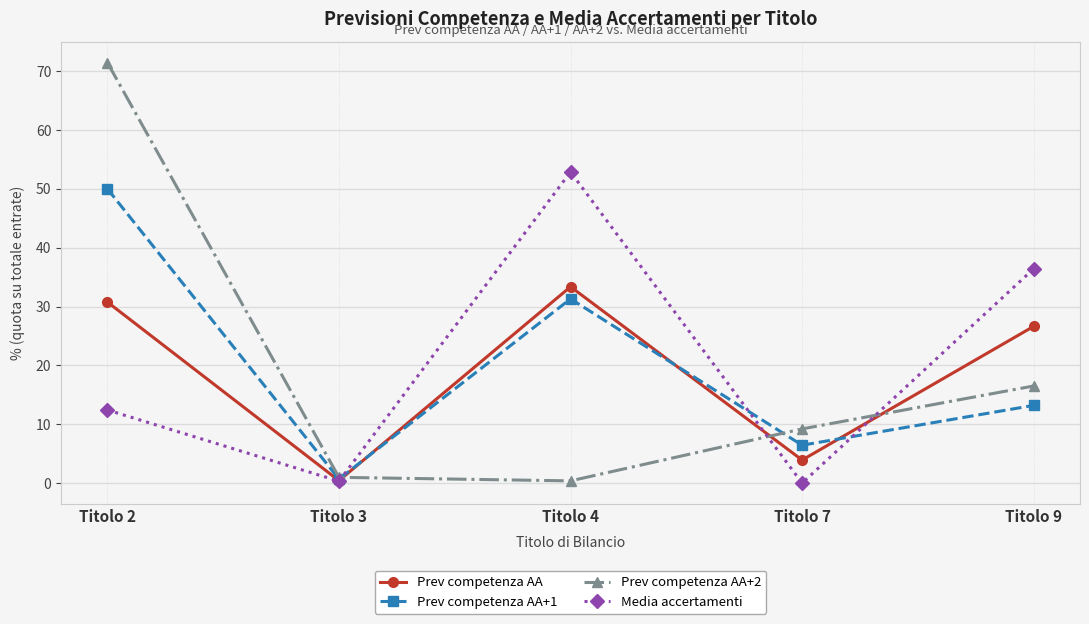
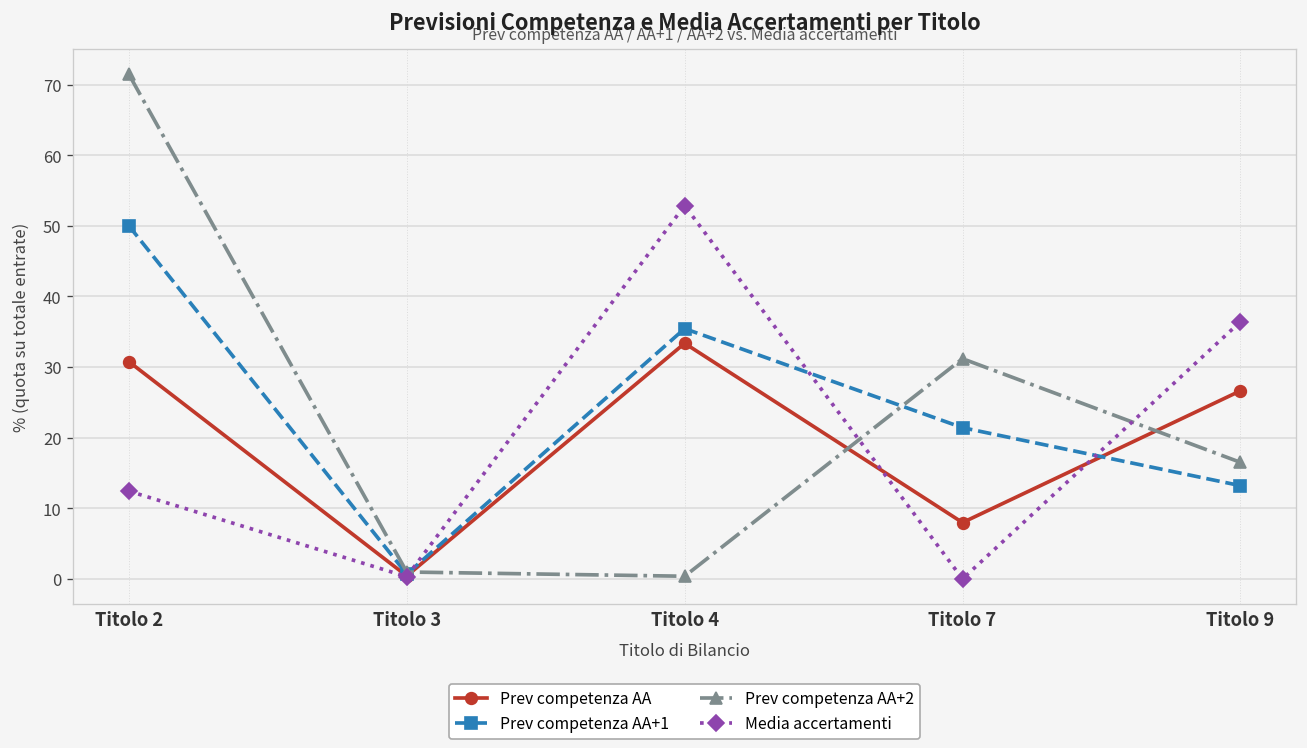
Prev competenza AA+1, Titolo 4: 31 -> 35
Prev competenza AA, Titolo 7: 4 -> 8
Prev competenza AA+1, Titolo 7: 6 -> 21
Prev competenza AA+2, Titolo 7: 9 -> 31
